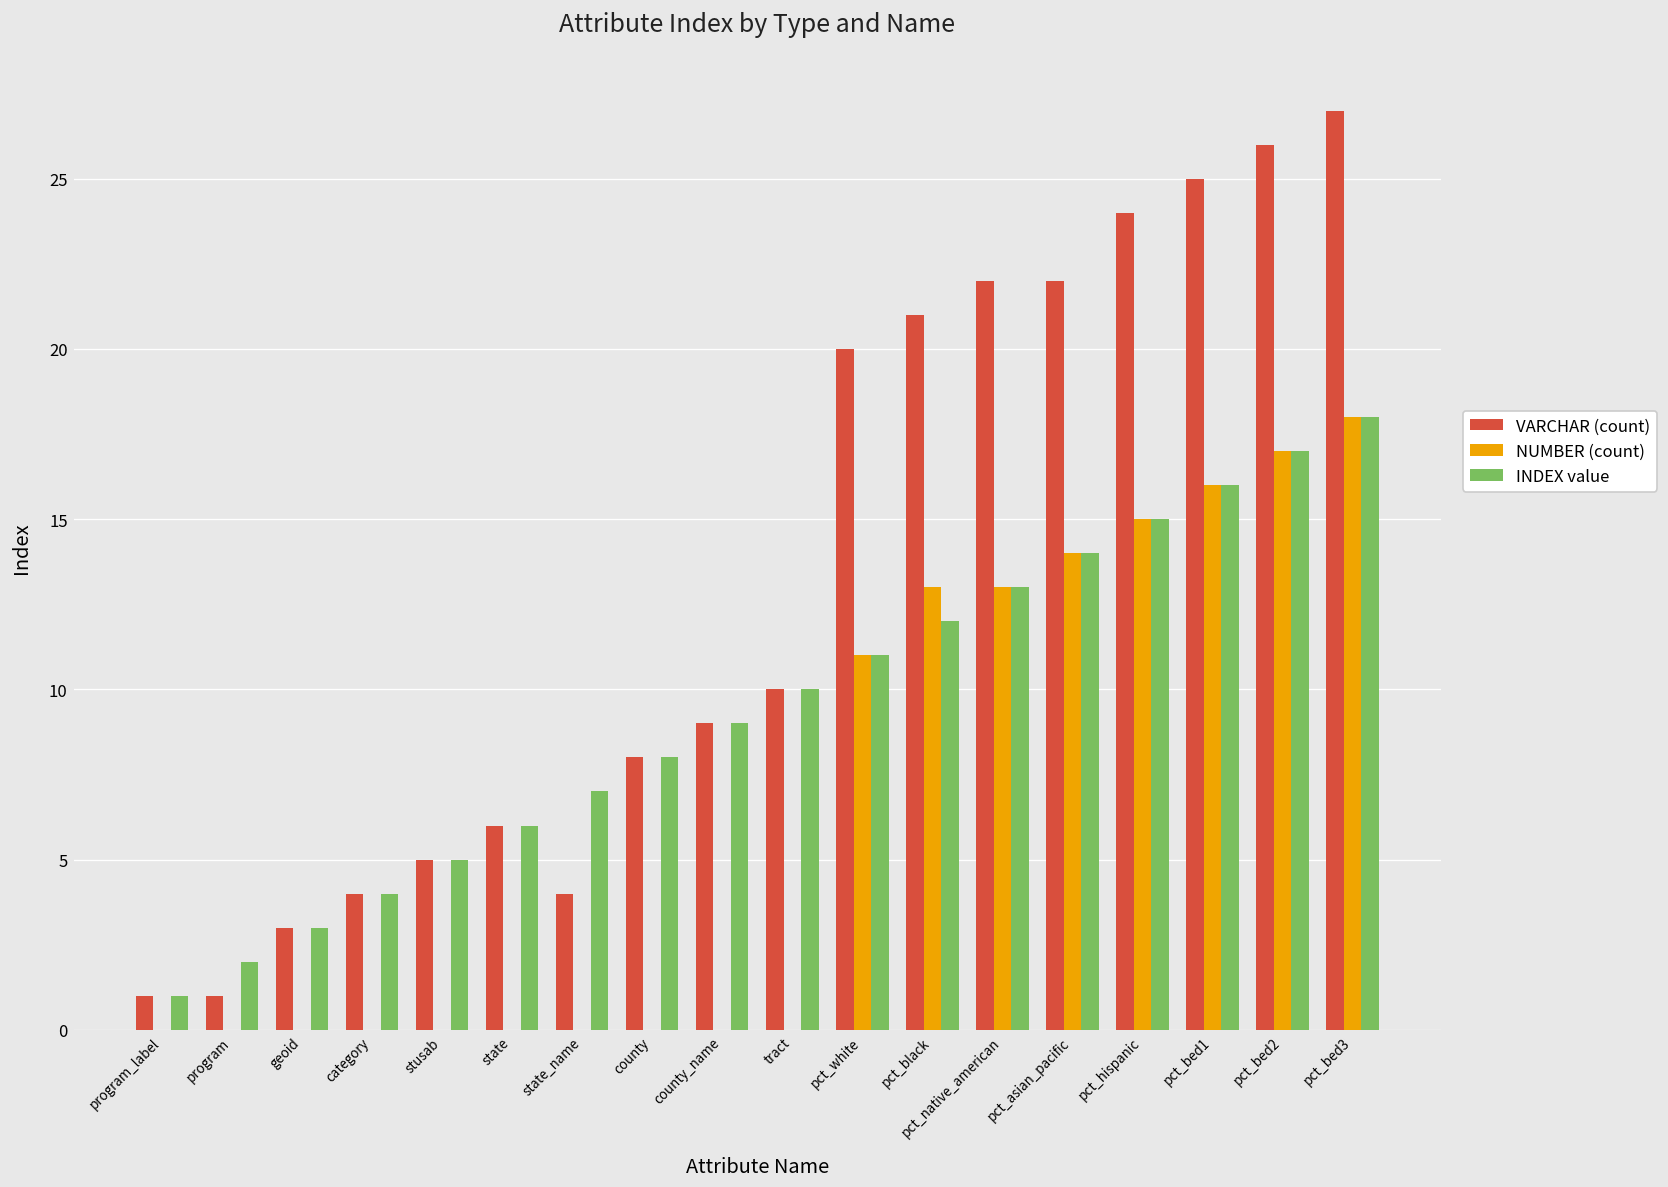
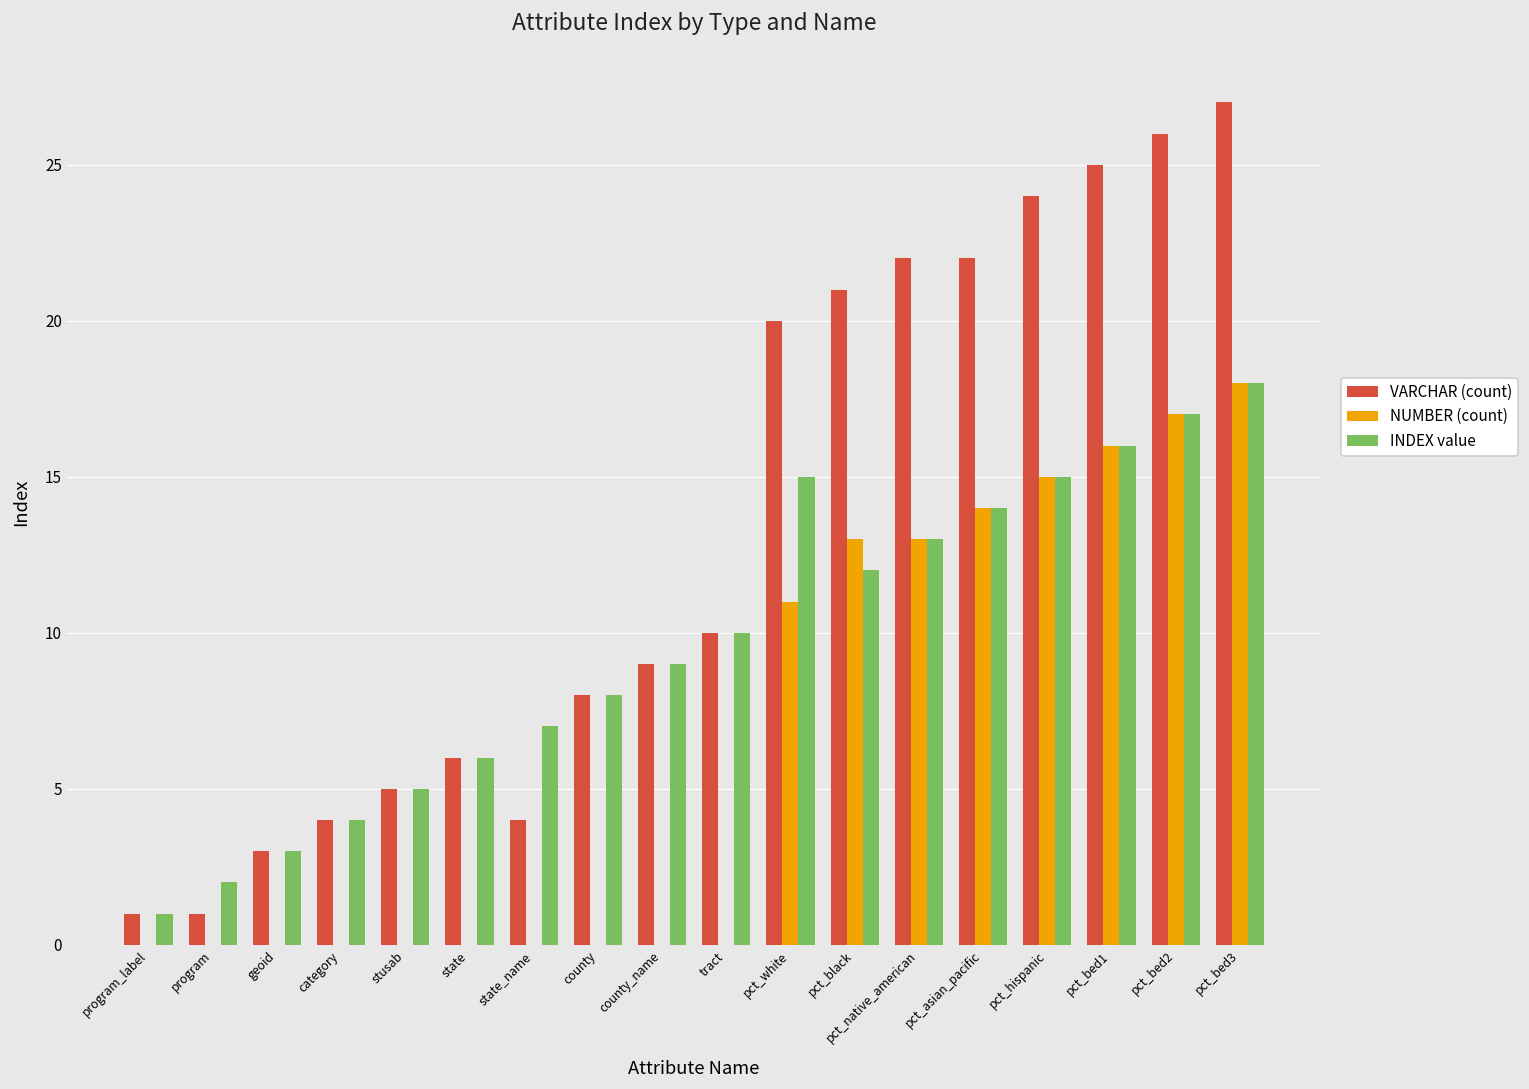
INDEX value, pct_white: 11 -> 15
